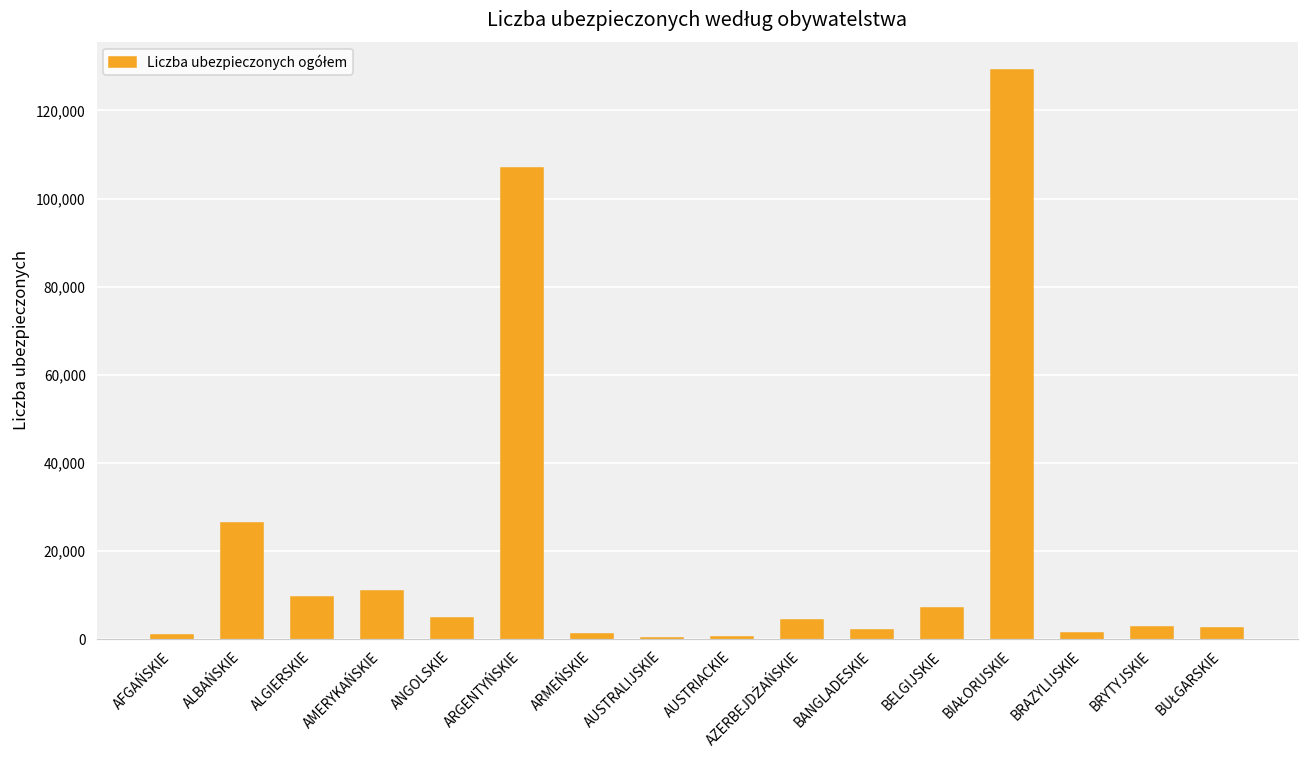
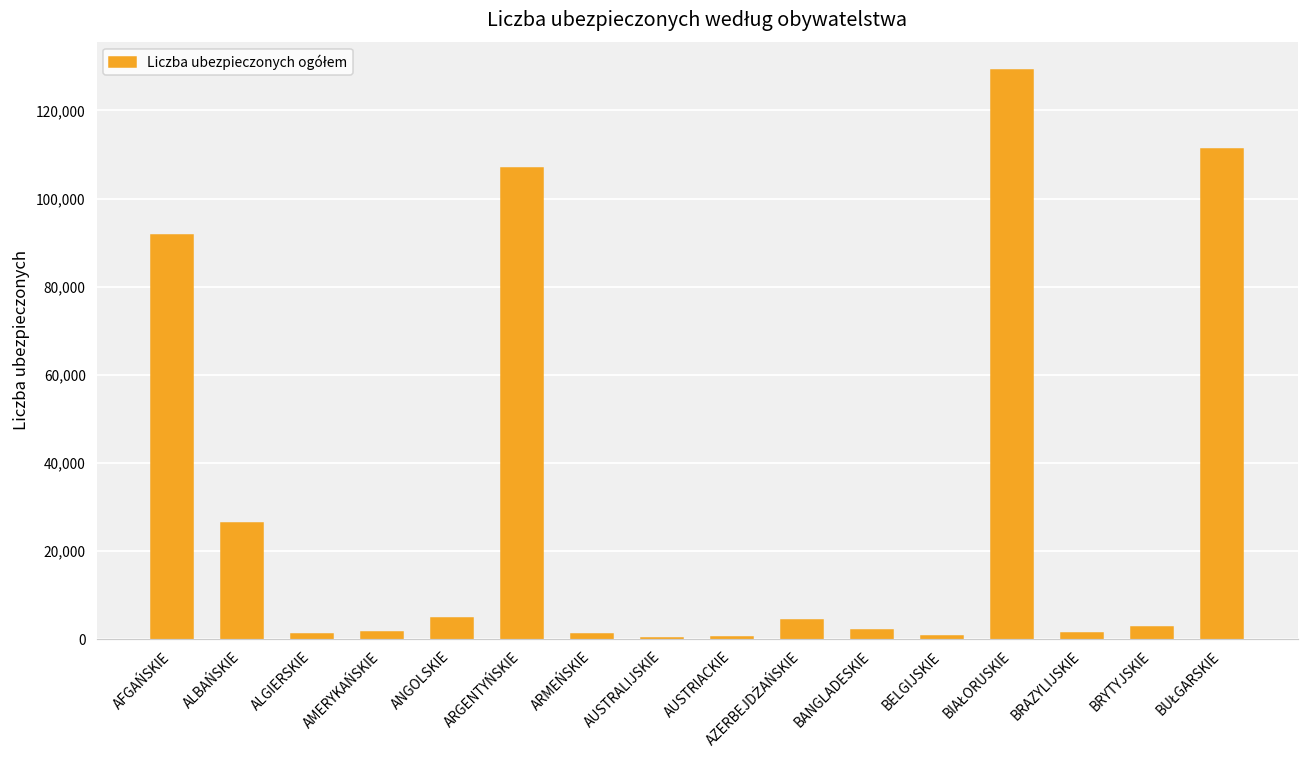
AFGAŃSKIE: 1,000 -> 92,000
ALGIERSKIE: 10,000 -> 1,000
AMERYKAŃSKIE: 11,000 -> 2,000
BELGIJSKIE: 7,000 -> 1,000
BUŁGARSKIE: 3,000 -> 111,000
